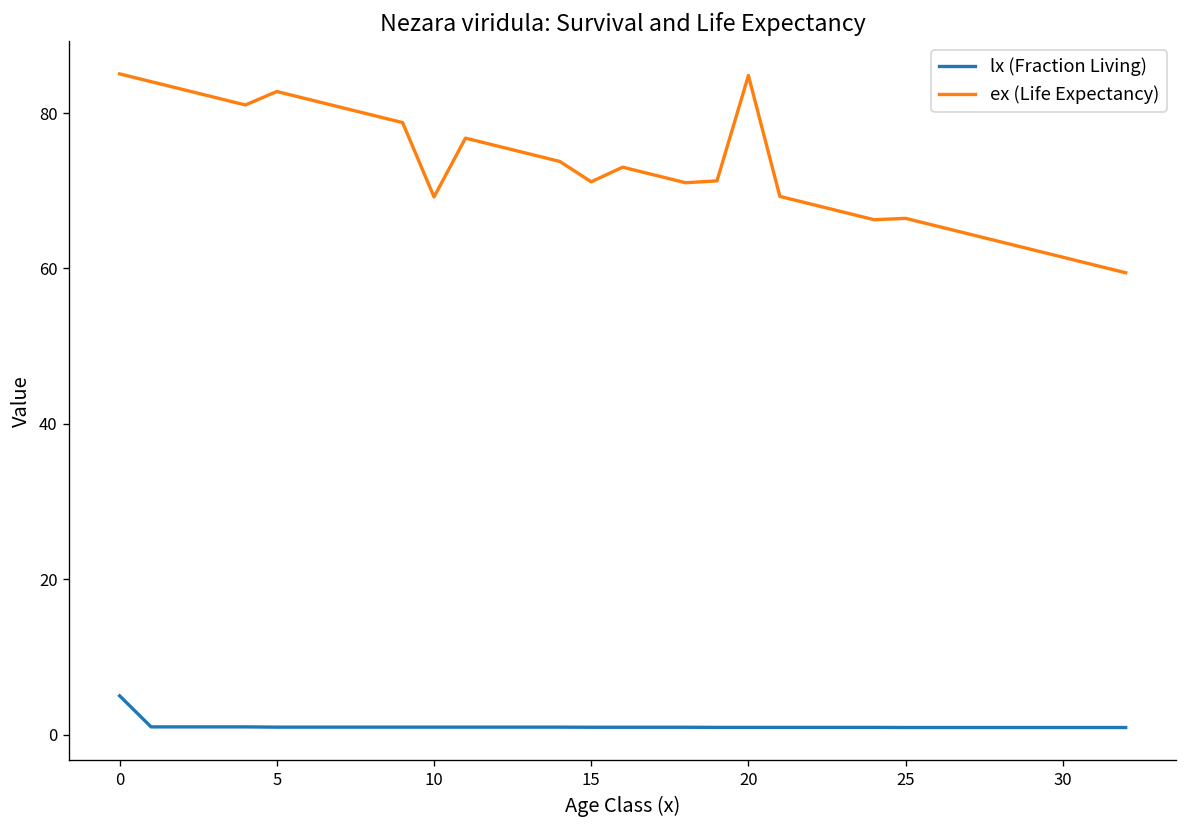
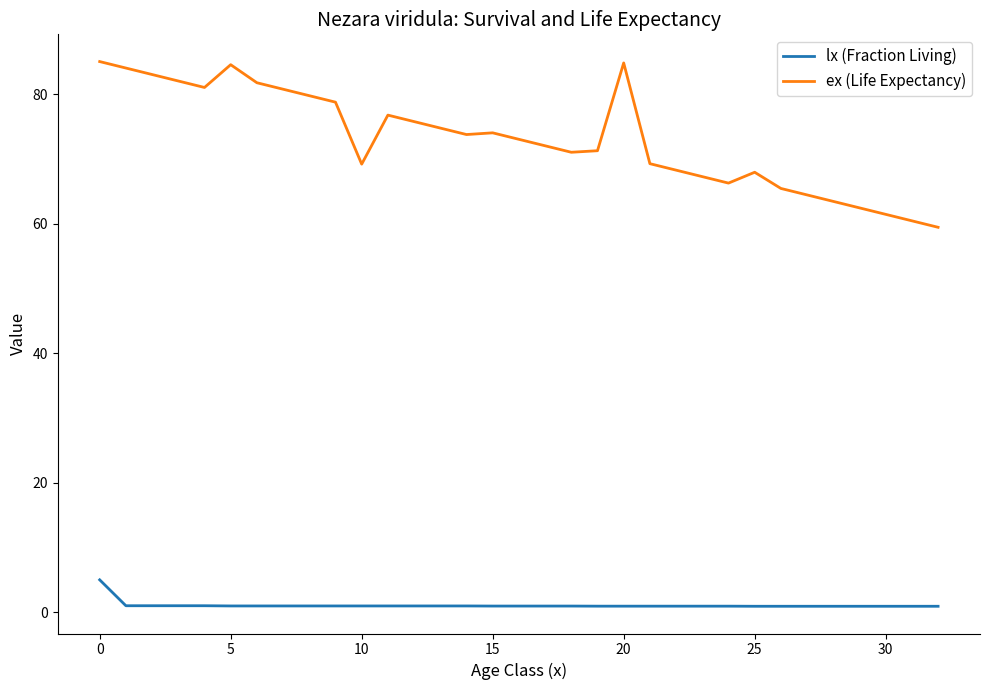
ex (Life Expectancy), 5: 83 -> 85
ex (Life Expectancy), 15: 71 -> 74
ex (Life Expectancy), 25: 66 -> 68
